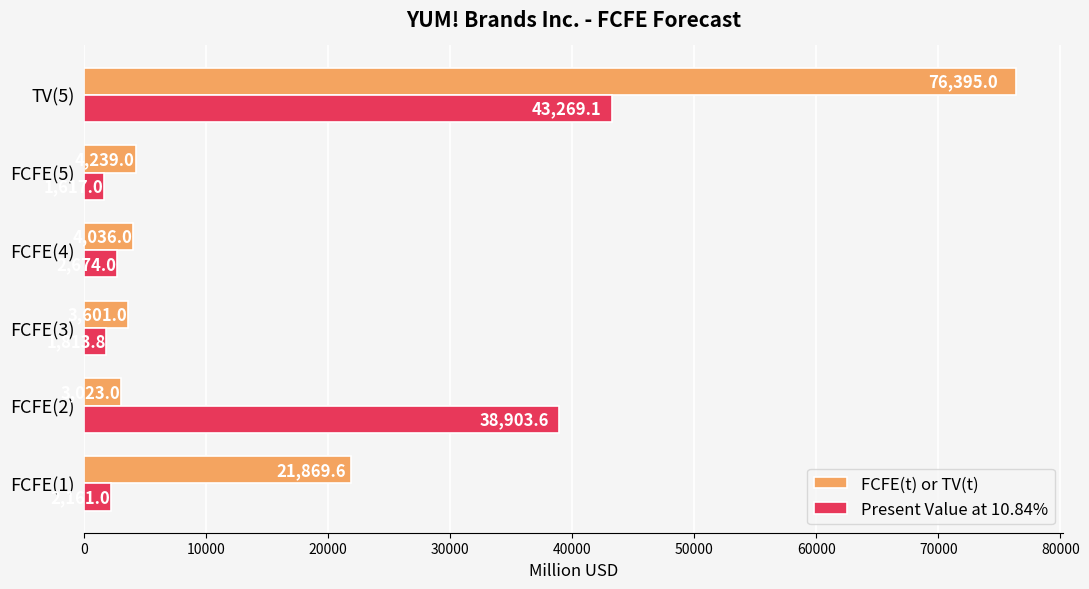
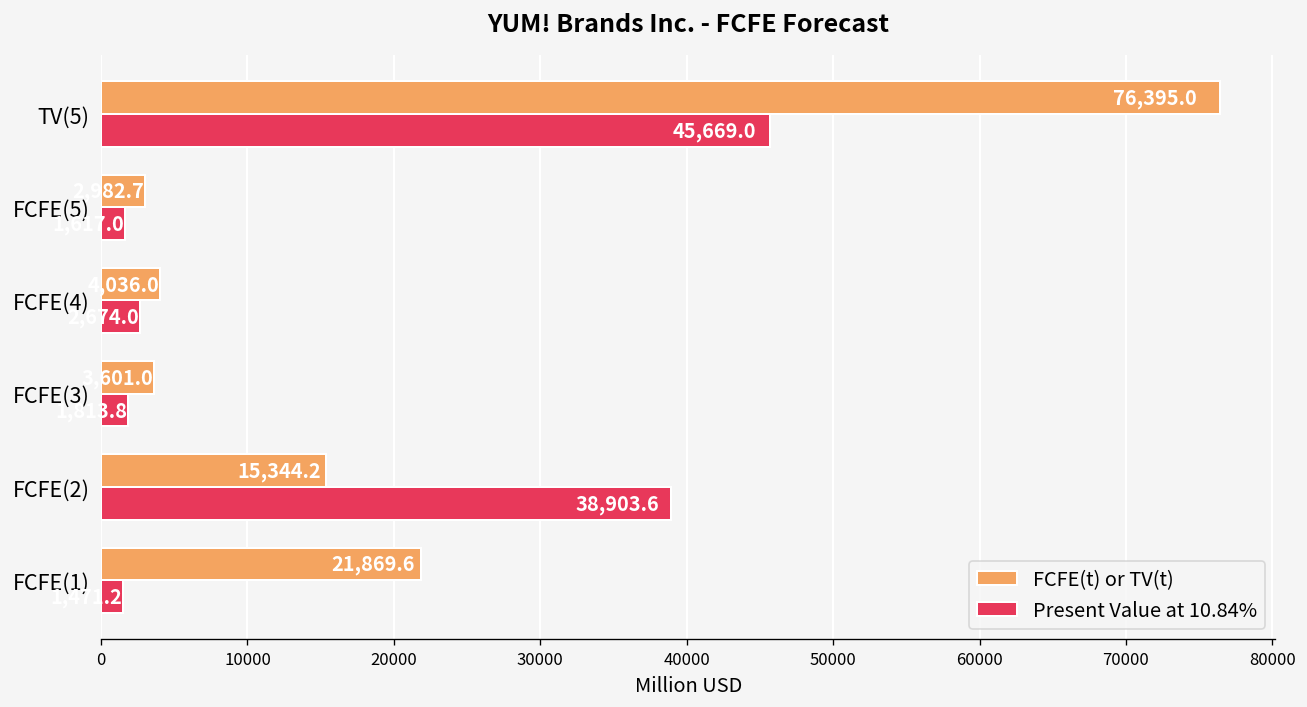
Present Value at 10.84%, TV(5): 43,269.1 -> 45,669.0
FCFE(t) or TV(t), FCFE(5): 4,239.0 -> 2,982.7
FCFE(t) or TV(t), FCFE(2): 3,023.0 -> 15,344.2
Present Value at 10.84%, FCFE(1): 2200 -> 1500
